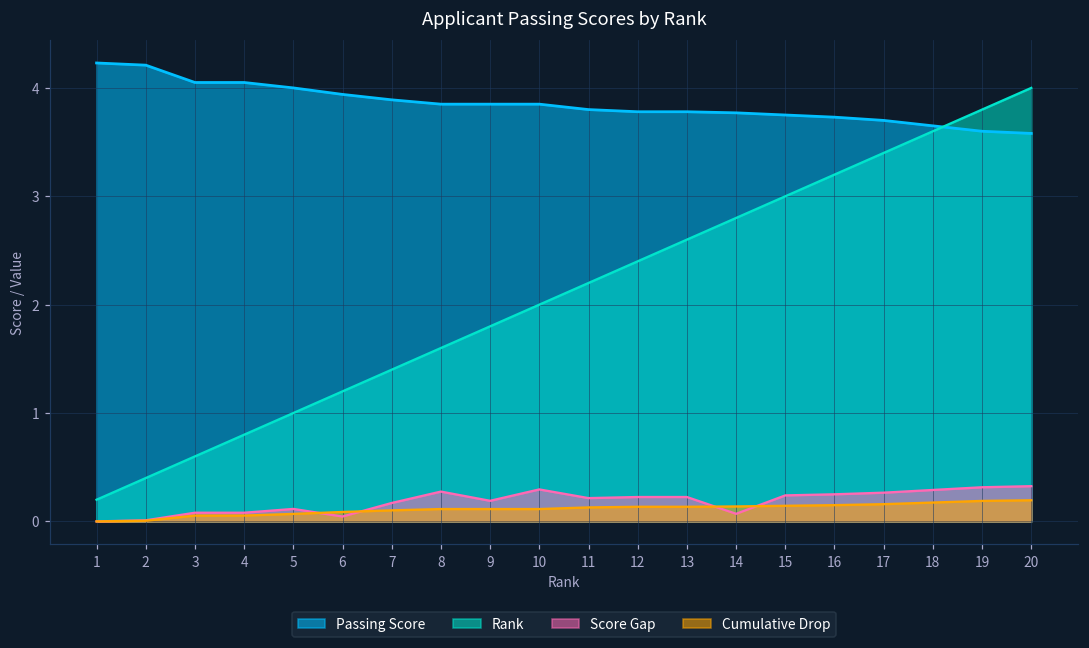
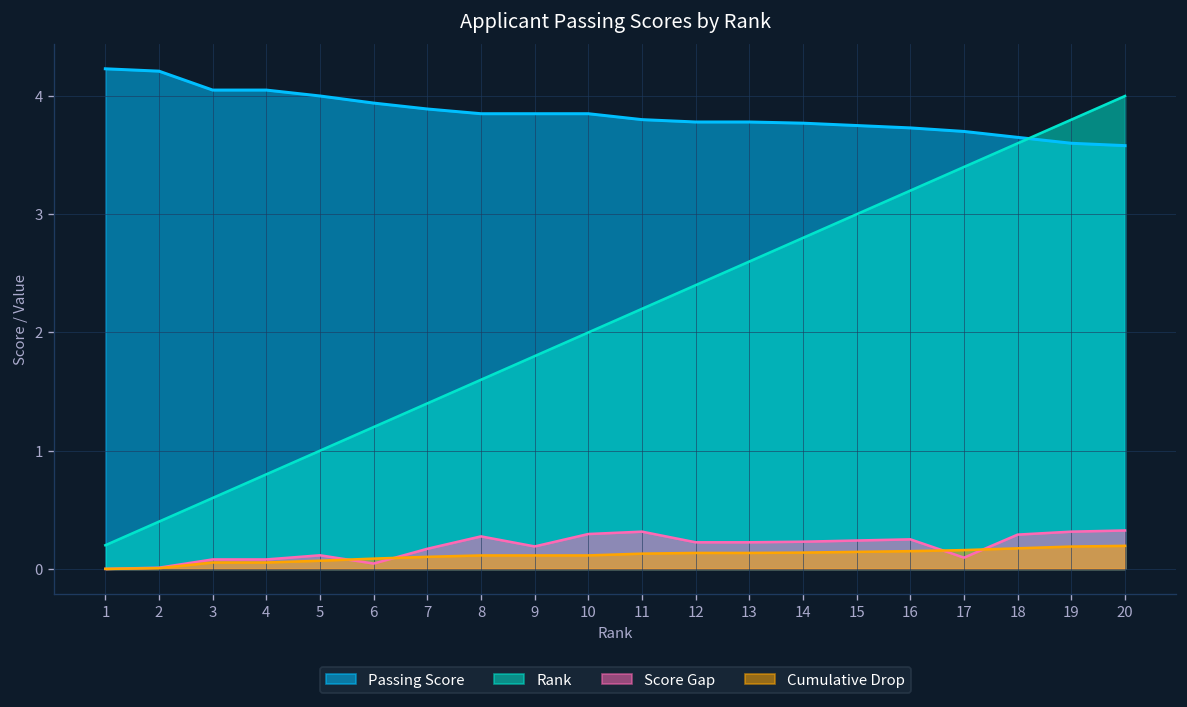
Score Gap, 11: 0.2 -> 0.3
Score Gap, 14: 0.1 -> 0.2
Score Gap, 17: 0.3 -> 0.1
